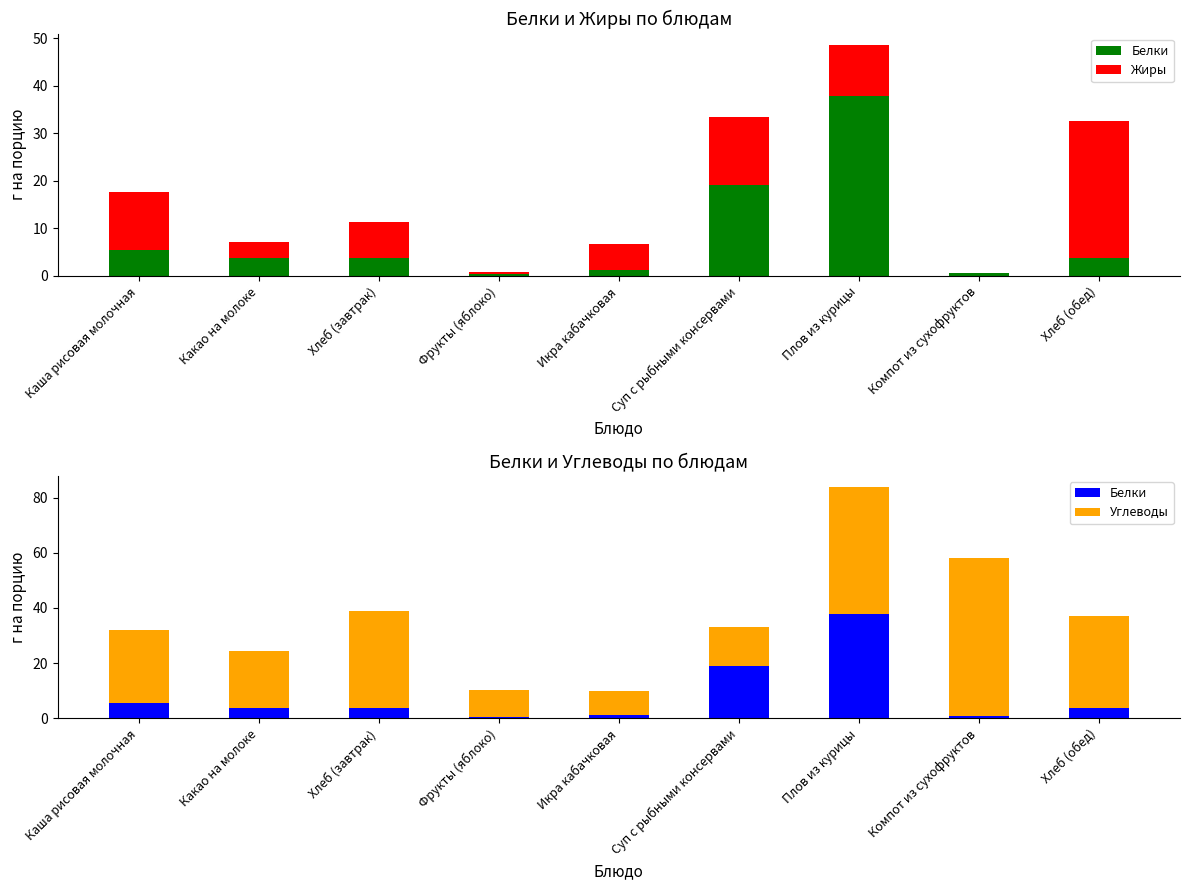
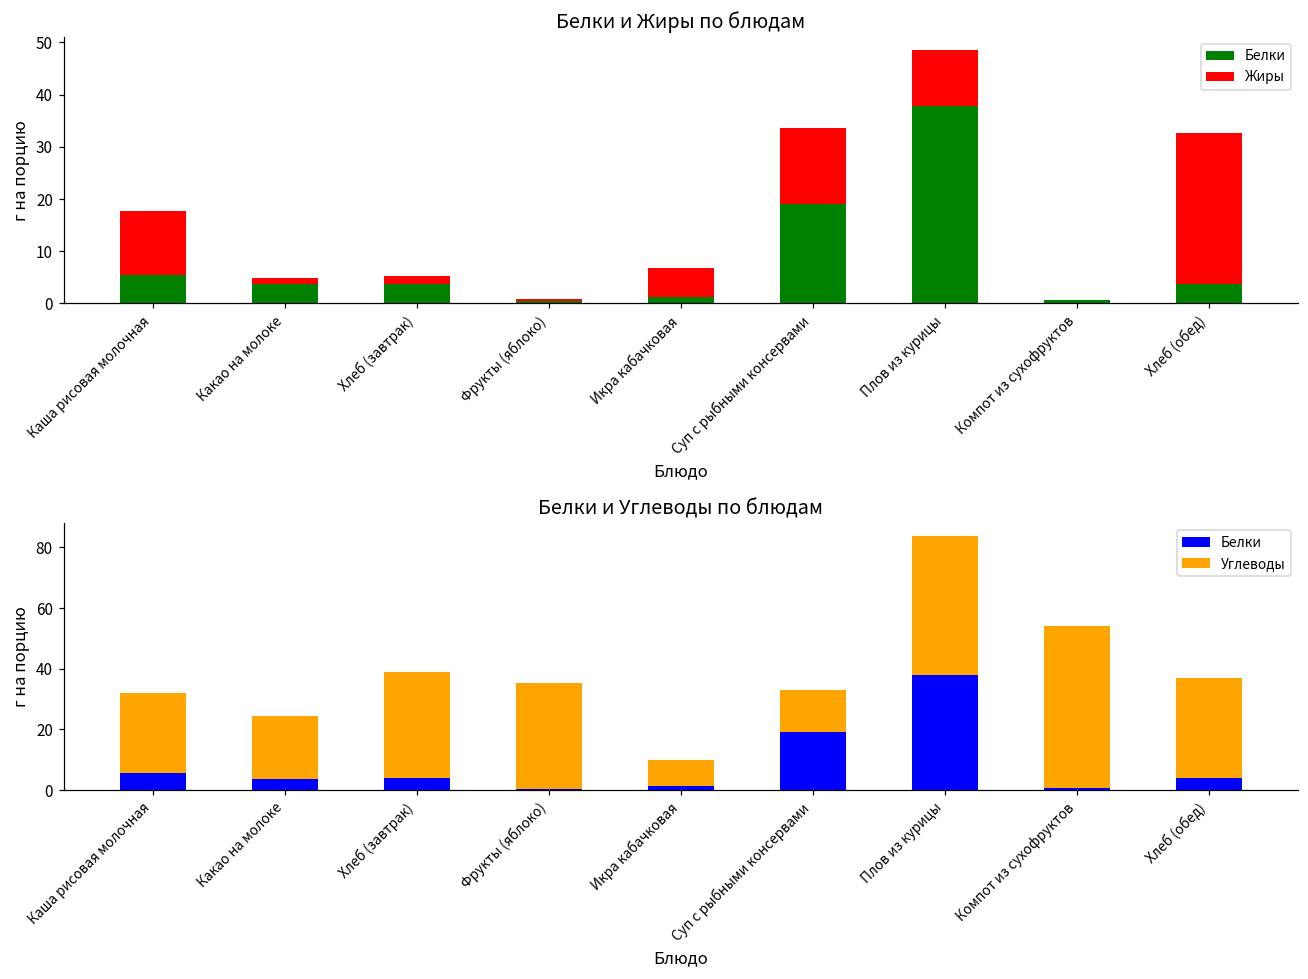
Белки и Жиры по блюдам, Жиры, Какао на молоке: 3 -> 1
Белки и Жиры по блюдам, Жиры, Хлеб (завтрак): 8 -> 1
Белки и Углеводы по блюдам, Углеводы, Фрукты (яблоко): 10 -> 35
Белки и Углеводы по блюдам, Углеводы, Компот из сухофруктов: 58 -> 53
